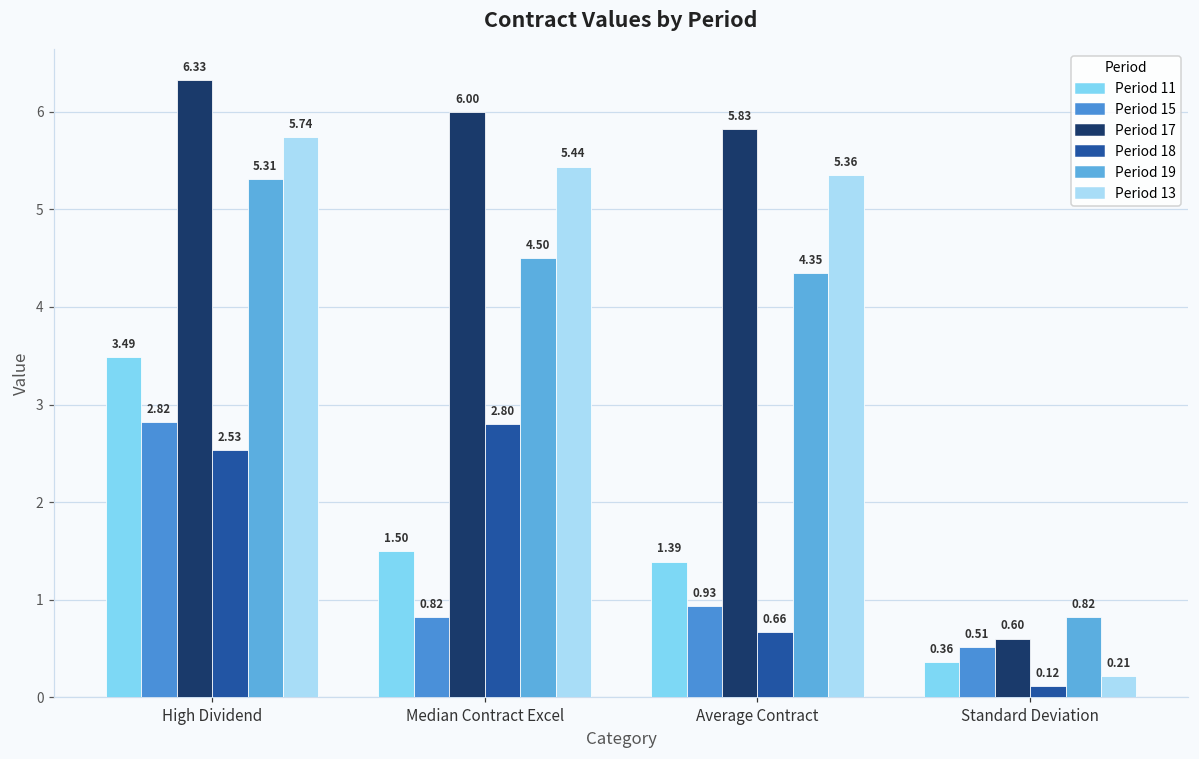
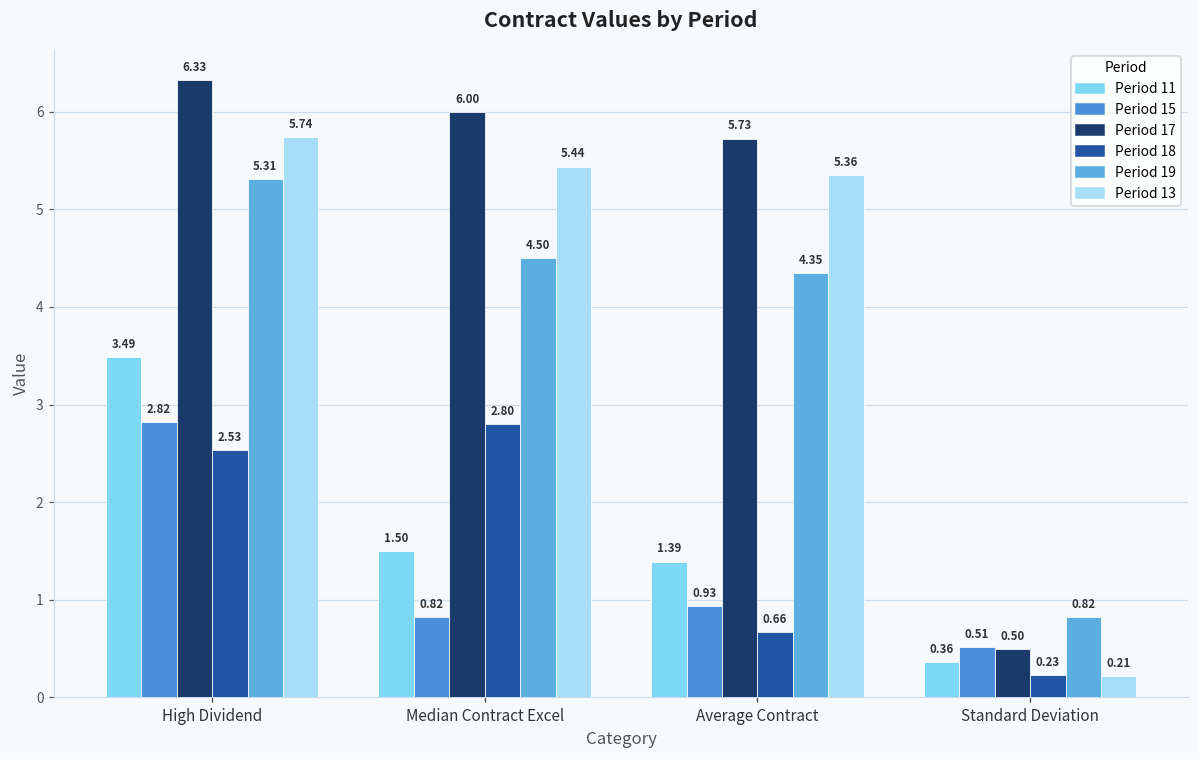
Period 17, Average Contract: 5.83 -> 5.73
Period 17, Standard Deviation: 0.60 -> 0.50
Period 18, Standard Deviation: 0.12 -> 0.23
